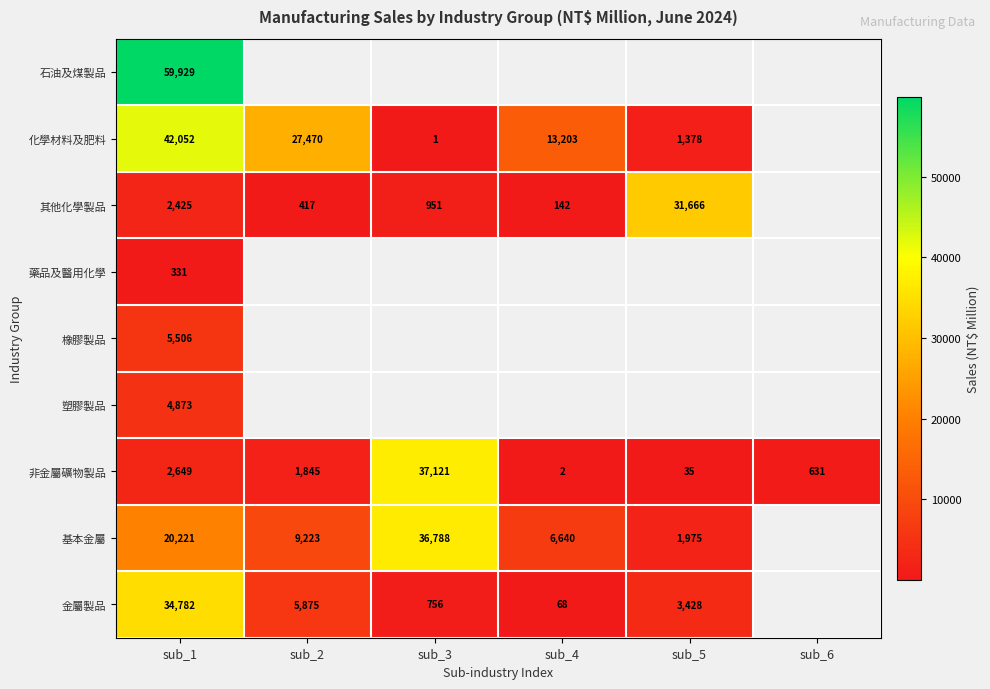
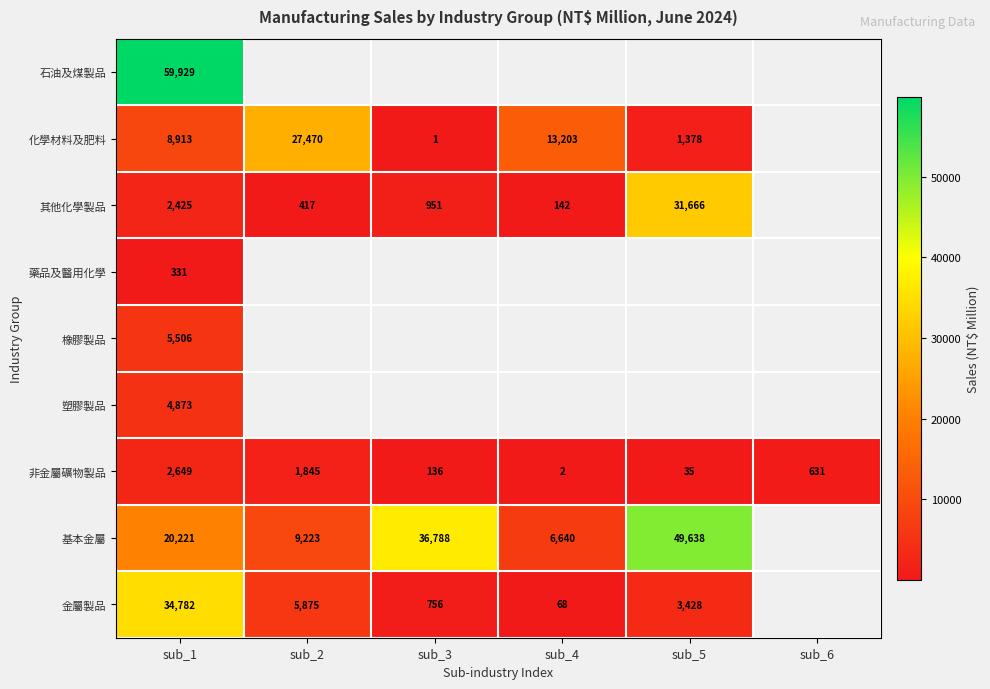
化學材料及肥料, sub_1: 42,052 -> 8,913
非金屬礦物製品, sub_3: 37,121 -> 136
基本金屬, sub_5: 1,975 -> 49,638
